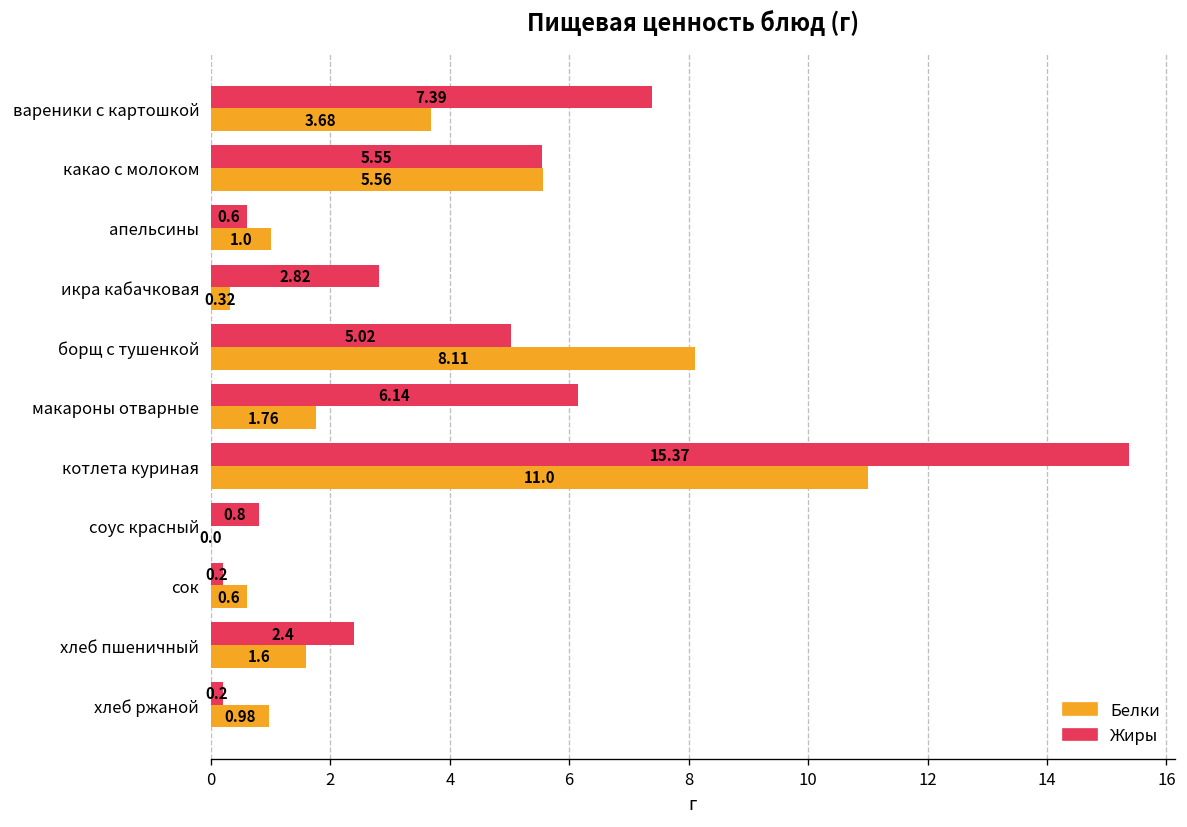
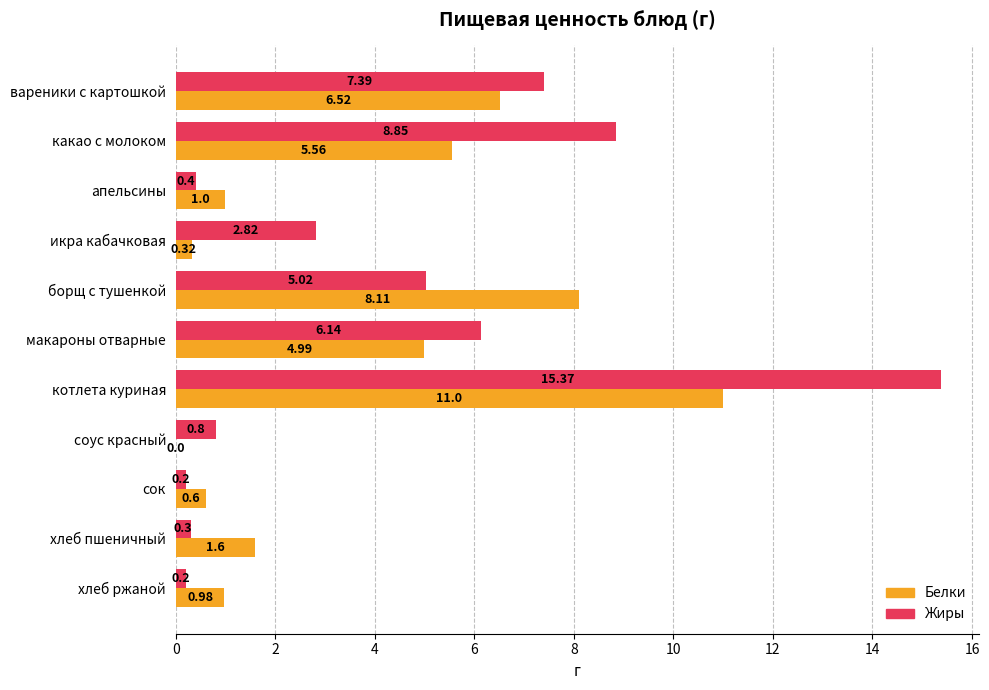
Белки, вареники с картошкой: 3.68 -> 6.52
Жиры, какао с молоком: 5.55 -> 8.85
Жиры, апельсины: 0.6 -> 0.4
Белки, макароны отварные: 1.76 -> 4.99
Жиры, хлеб пшеничный: 2.4 -> 0.3
